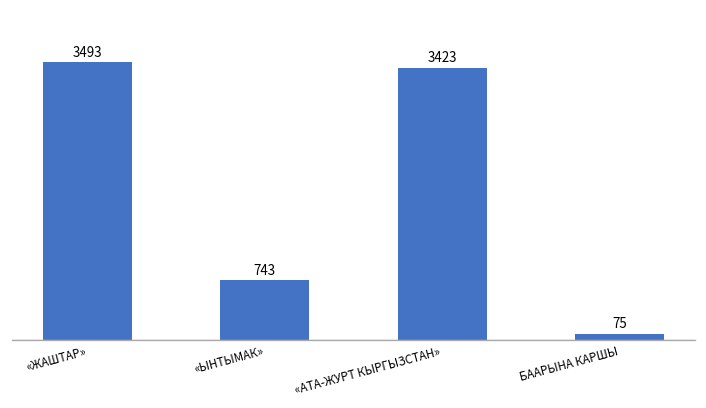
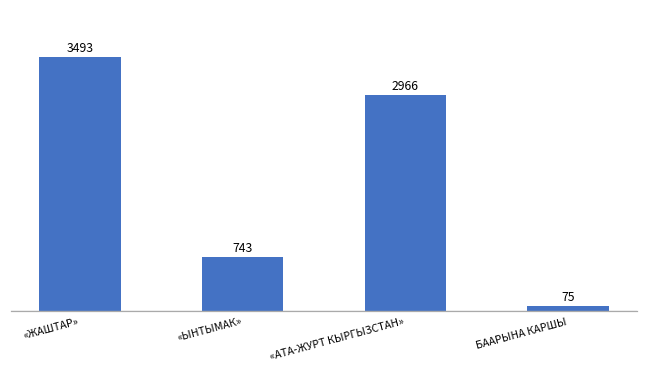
«АТА-ЖУРТ КЫРГЫЗСТАН»: 3423 -> 2966
